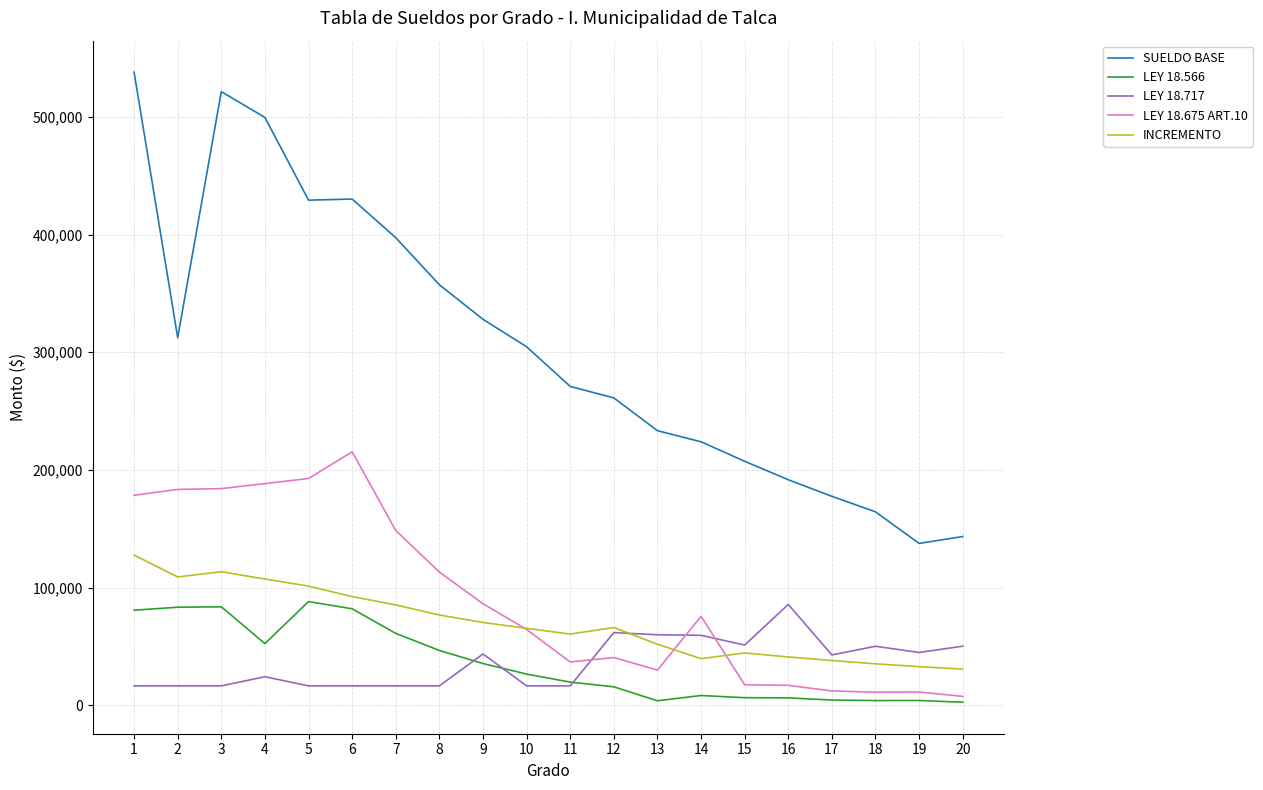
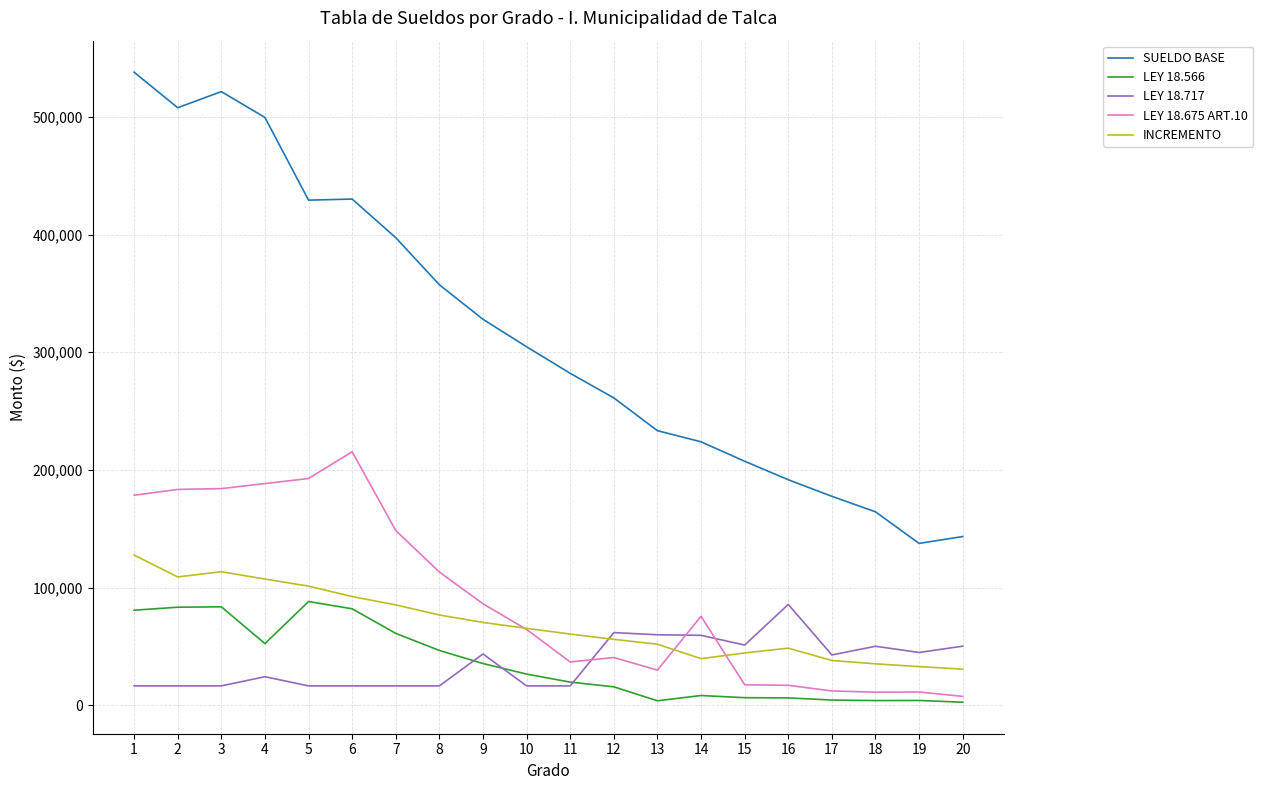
SUELDO BASE, 2: 312,000 -> 508,000
SUELDO BASE, 11: 271,000 -> 282,000
INCREMENTO, 12: 66,000 -> 56,000
INCREMENTO, 16: 41,000 -> 49,000
